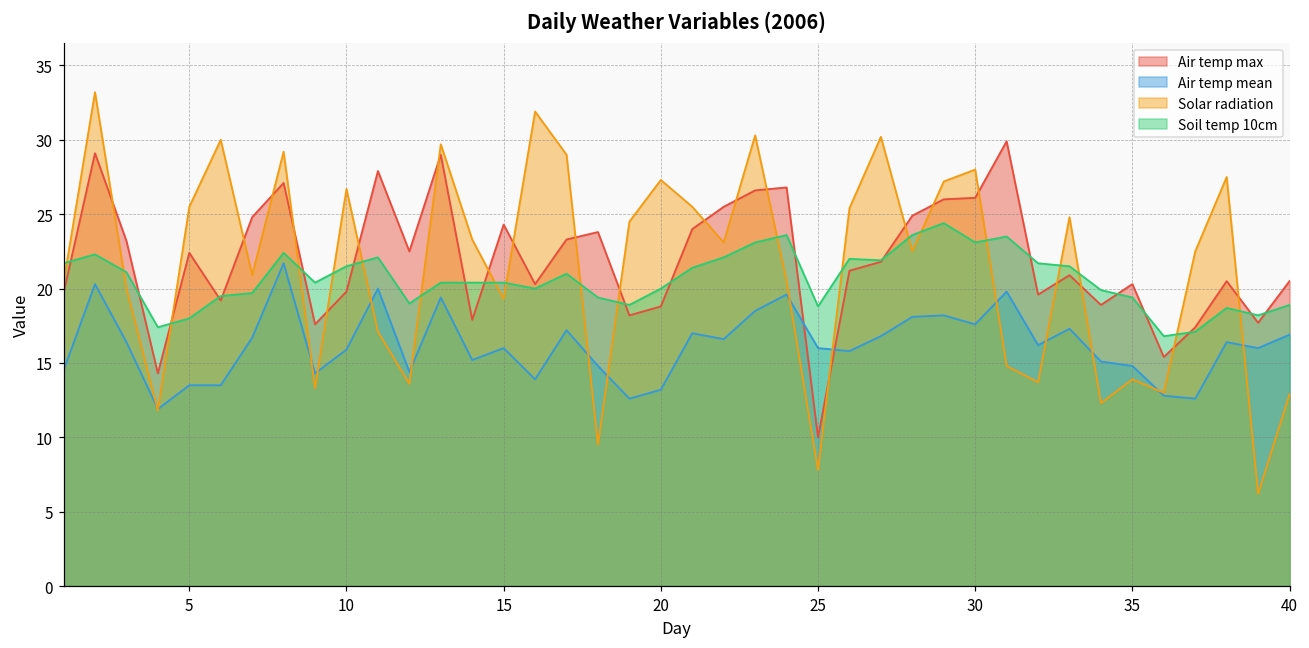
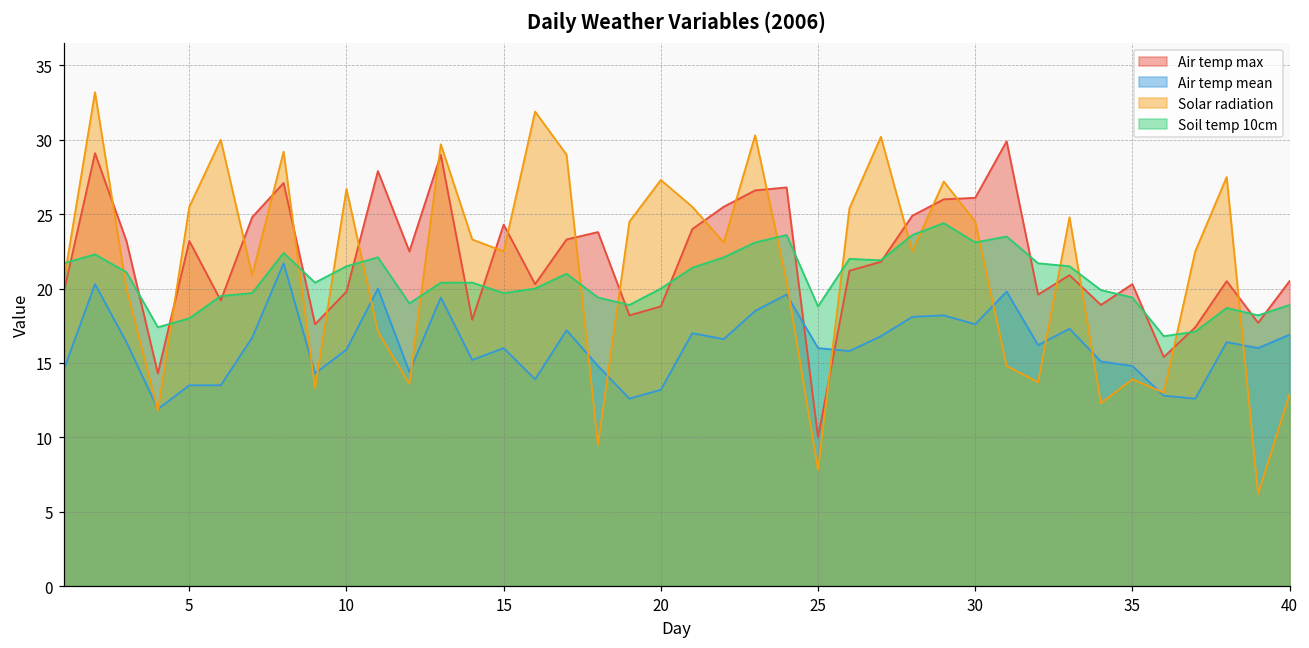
Air temp max, 5: 22.4 -> 23.2
Solar radiation, 15: 19.3 -> 22.5
Soil temp 10cm, 15: 20.4 -> 19.7
Solar radiation, 30: 28.0 -> 24.5
